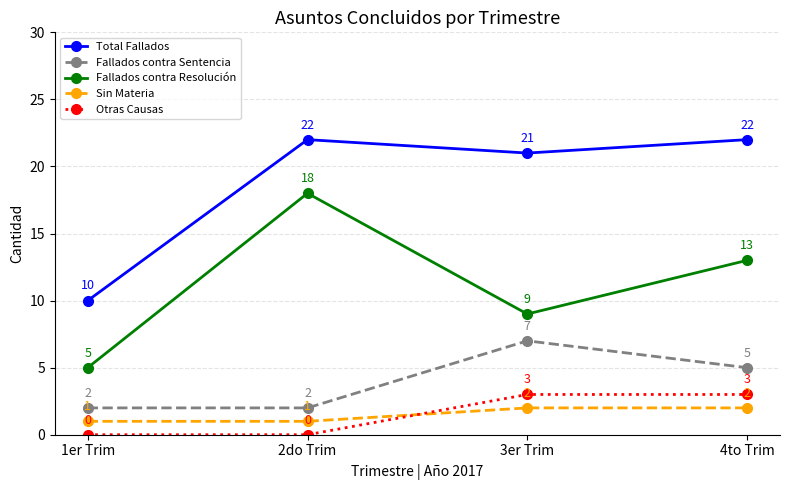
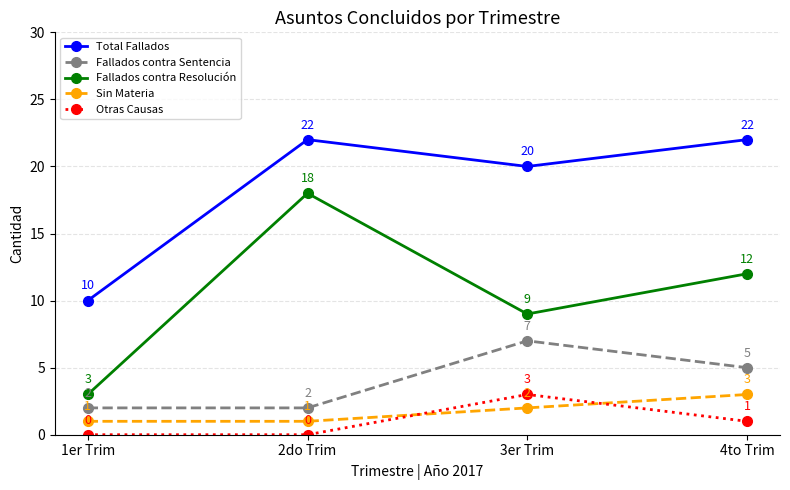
Fallados contra Resolución, 1er Trim: 5 -> 3
Total Fallados, 3er Trim: 21 -> 20
Fallados contra Resolución, 4to Trim: 13 -> 12
Sin Materia, 4to Trim: 2 -> 3
Otras Causas, 4to Trim: 3 -> 1
